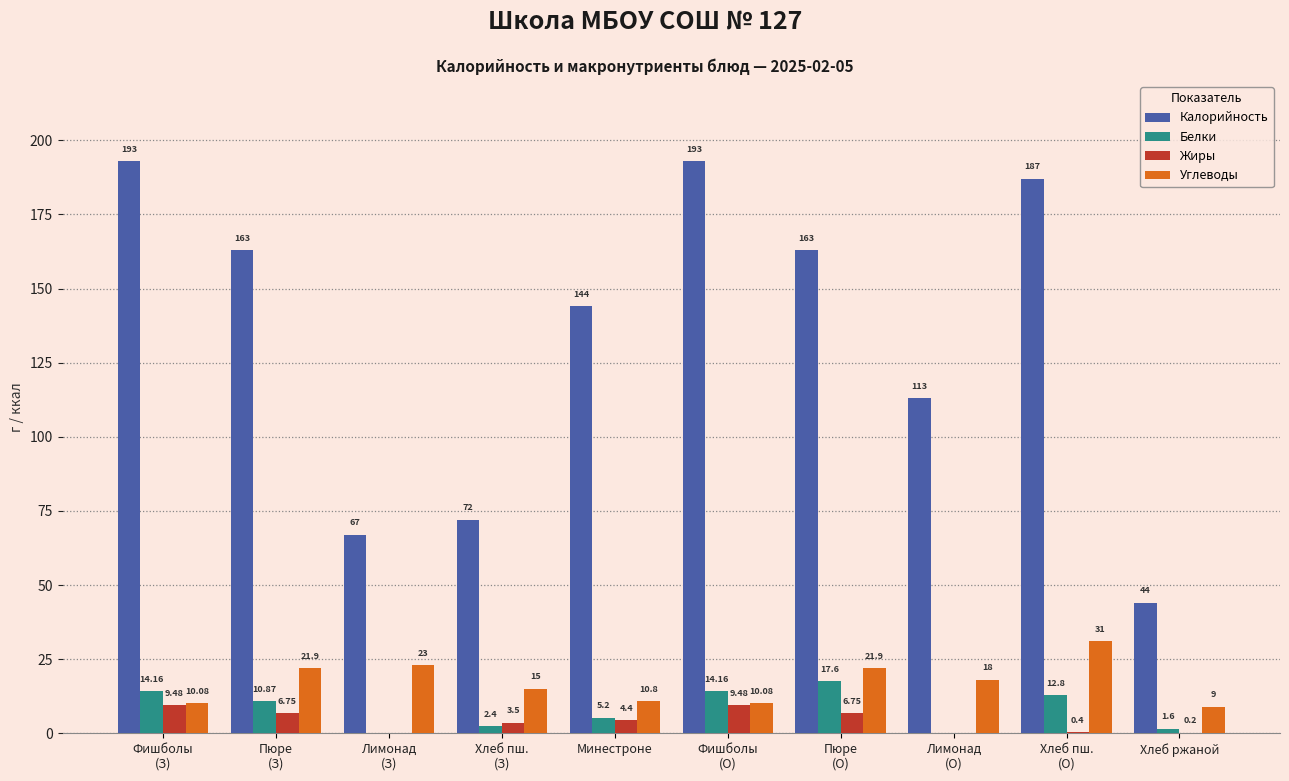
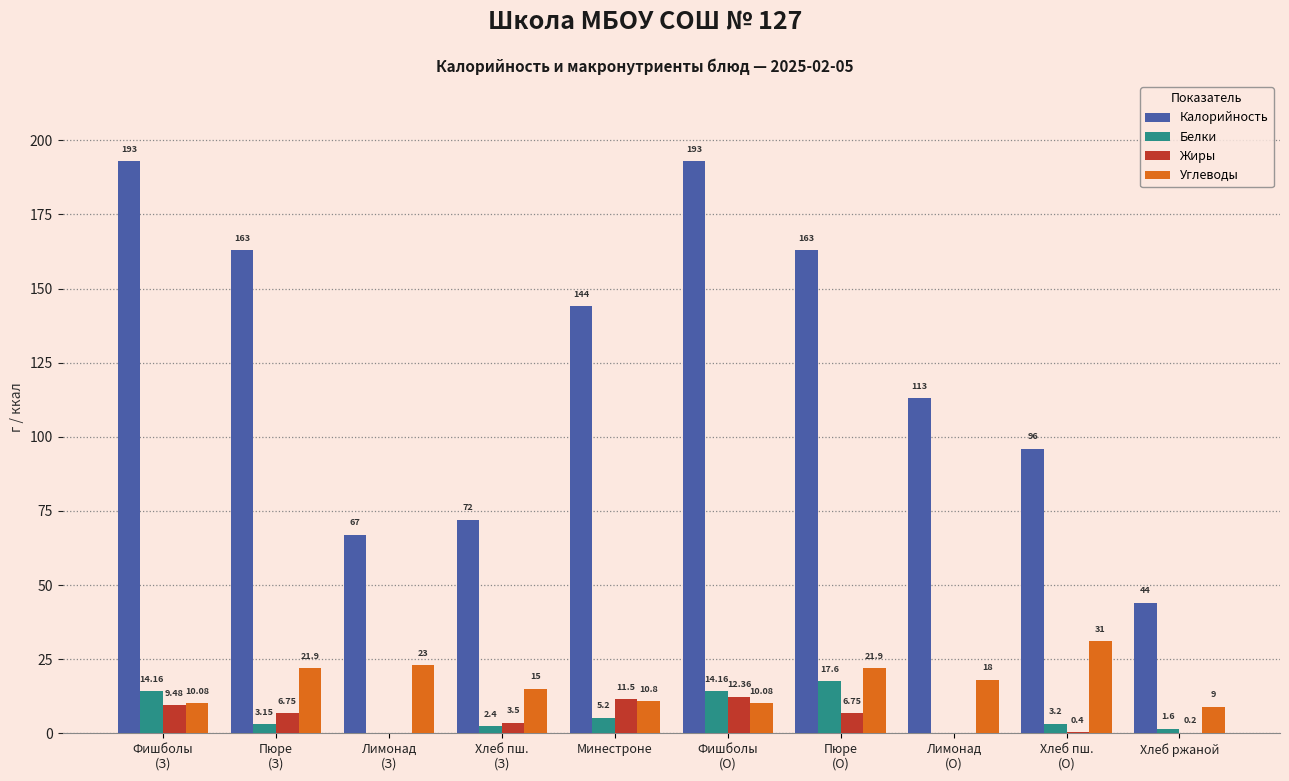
Белки, Пюре (З): 10.87 -> 3.15
Жиры, Минестроне: 4.4 -> 11.5
Жиры, Фишболы (О): 9.48 -> 12.36
Калорийность, Хлеб пш. (О): 187 -> 96
Белки, Хлеб пш. (О): 12.8 -> 3.2
